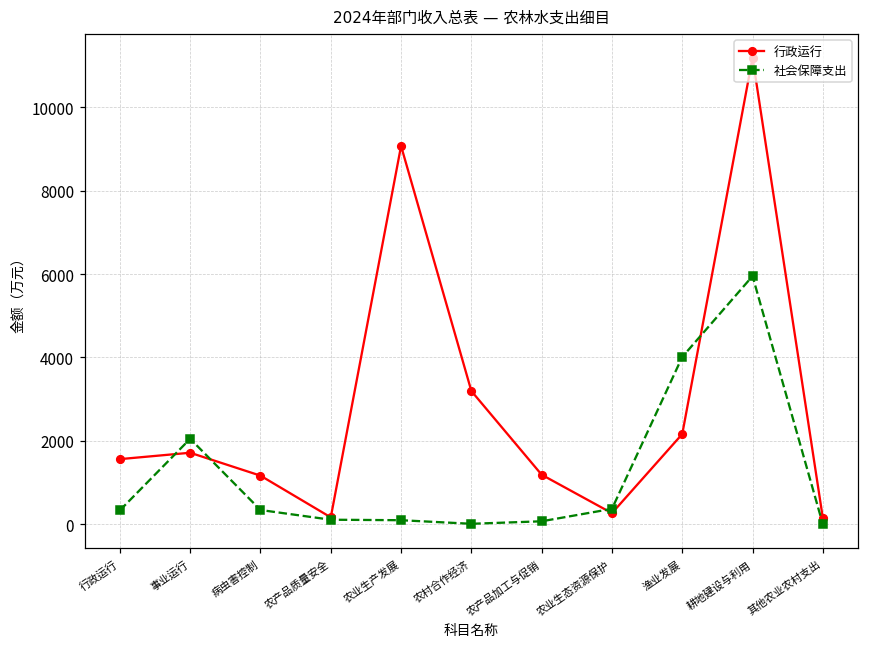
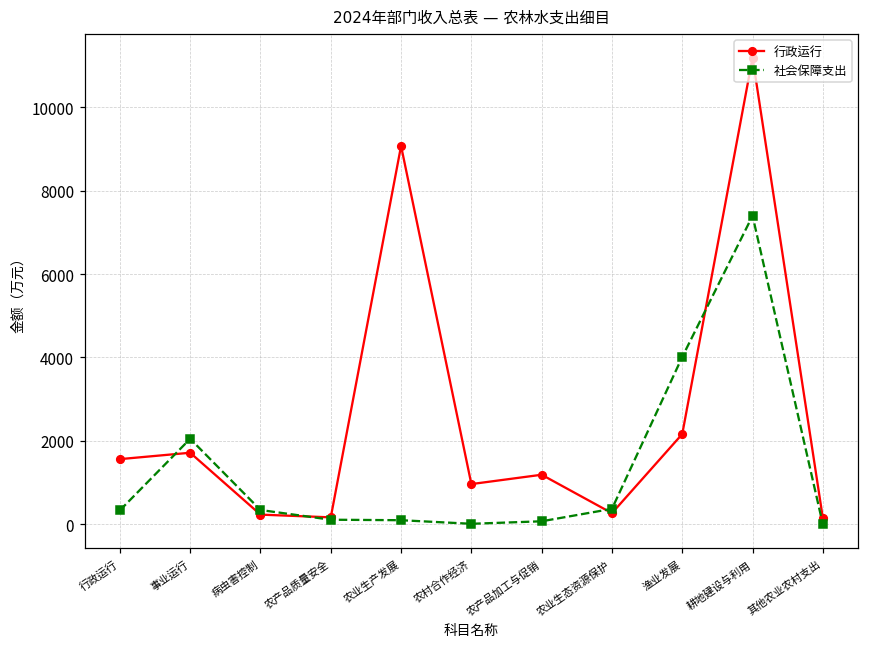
行政运行, 病虫害控制: 1200 -> 200
行政运行, 农村合作经济: 3200 -> 1000
社会保障支出, 耕地建设与利用: 6000 -> 7400
